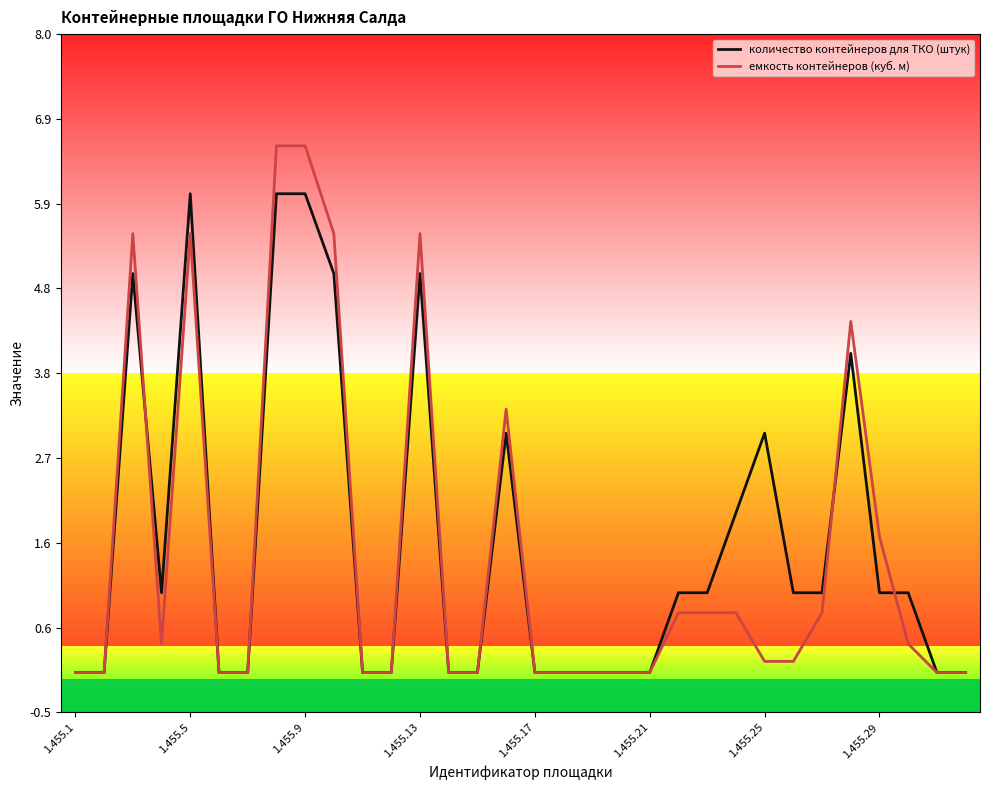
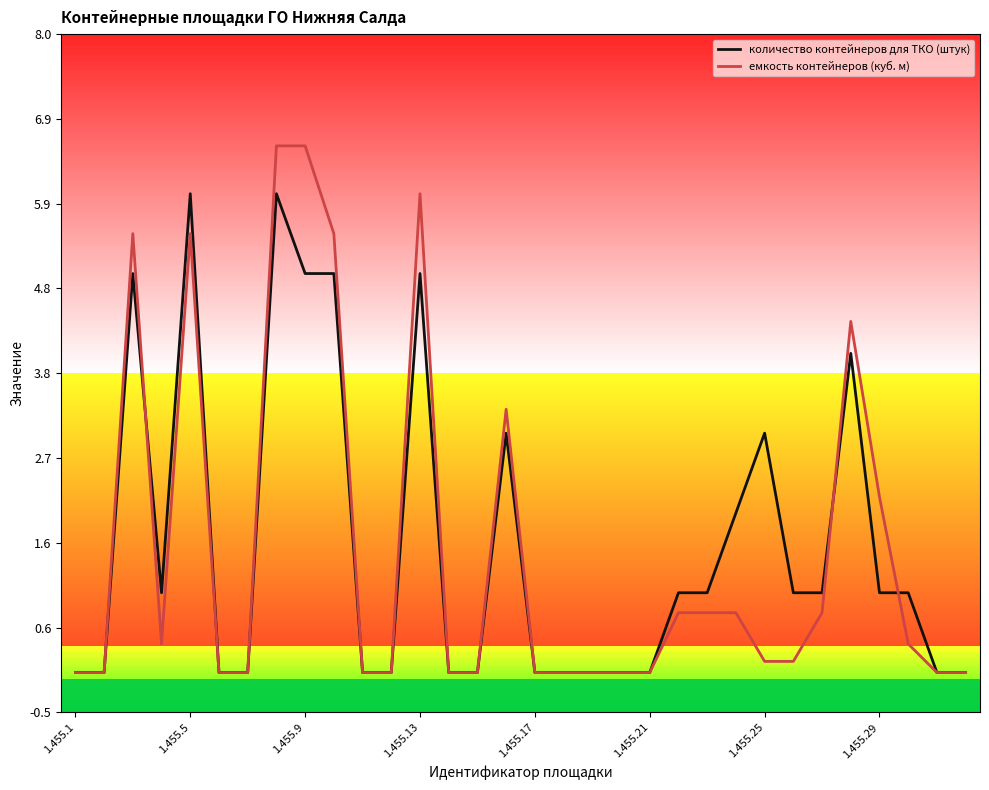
количество контейнеров для ТКО (штук), 1.455.9: 6 -> 5
емкость контейнеров (куб. м), 1.455.13: 5.5 -> 6.0
емкость контейнеров (куб. м), 1.455.29: 1.7 -> 2.2
